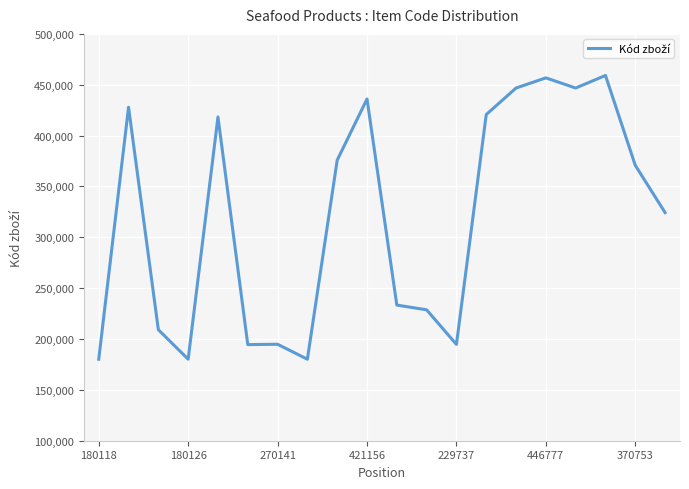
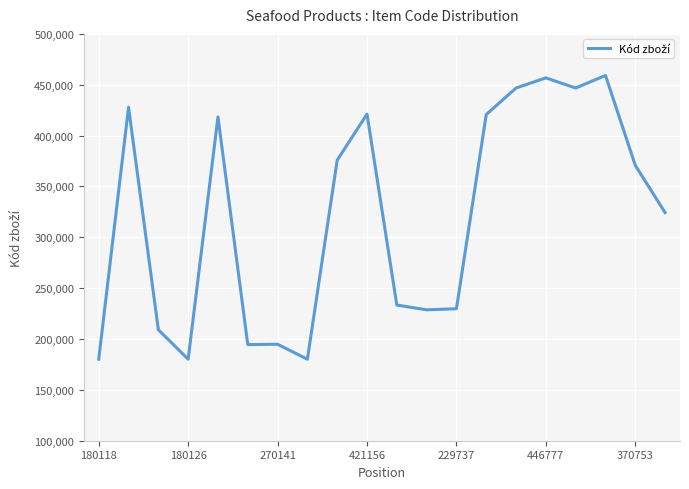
421156: 436,000 -> 421,000
229737: 195,000 -> 230,000
